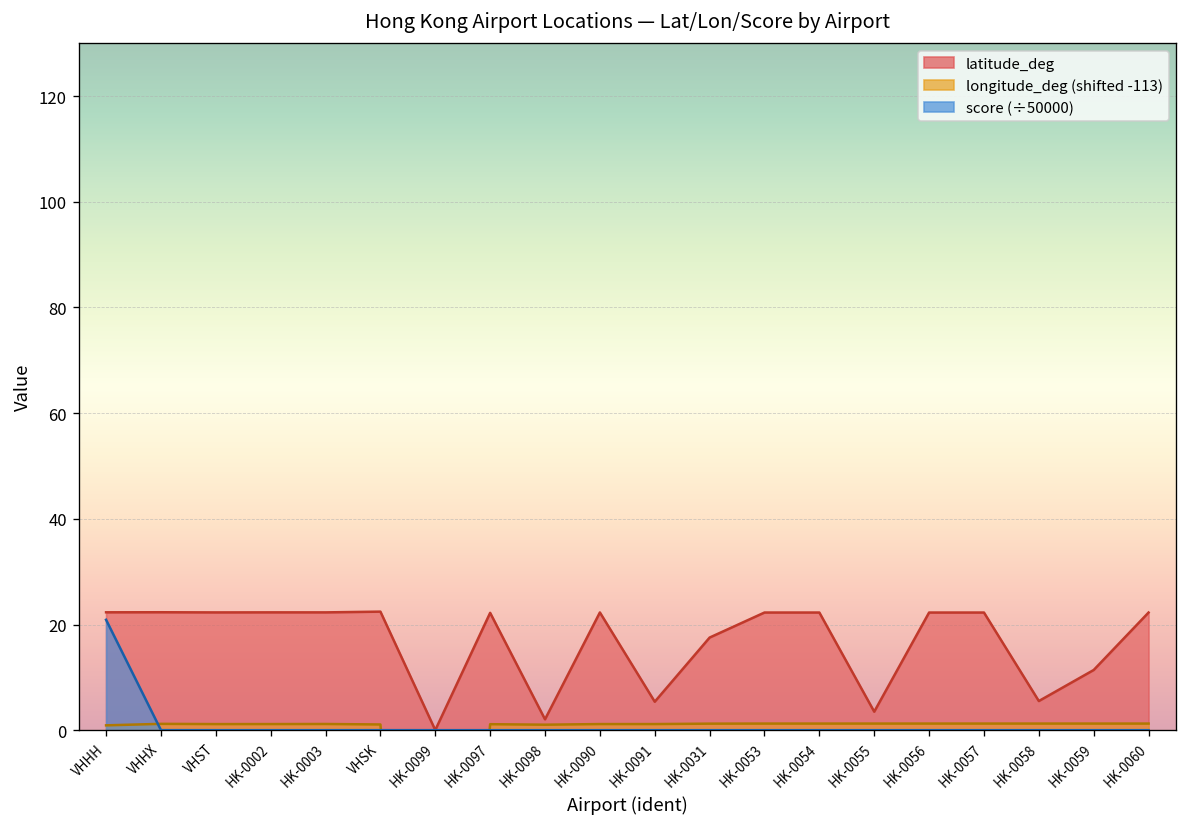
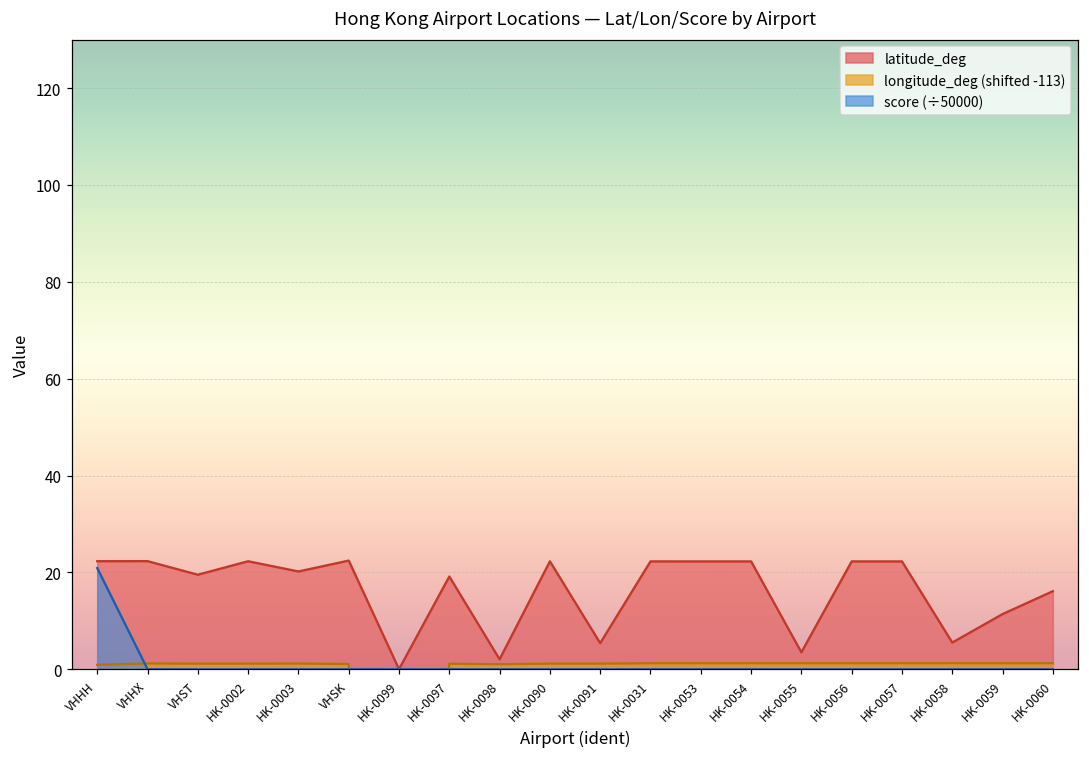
latitude_deg, VHST: 22 -> 20
latitude_deg, HK-0003: 22 -> 20
latitude_deg, HK-0097: 22 -> 19
latitude_deg, HK-0031: 18 -> 22
latitude_deg, HK-0060: 22 -> 16
